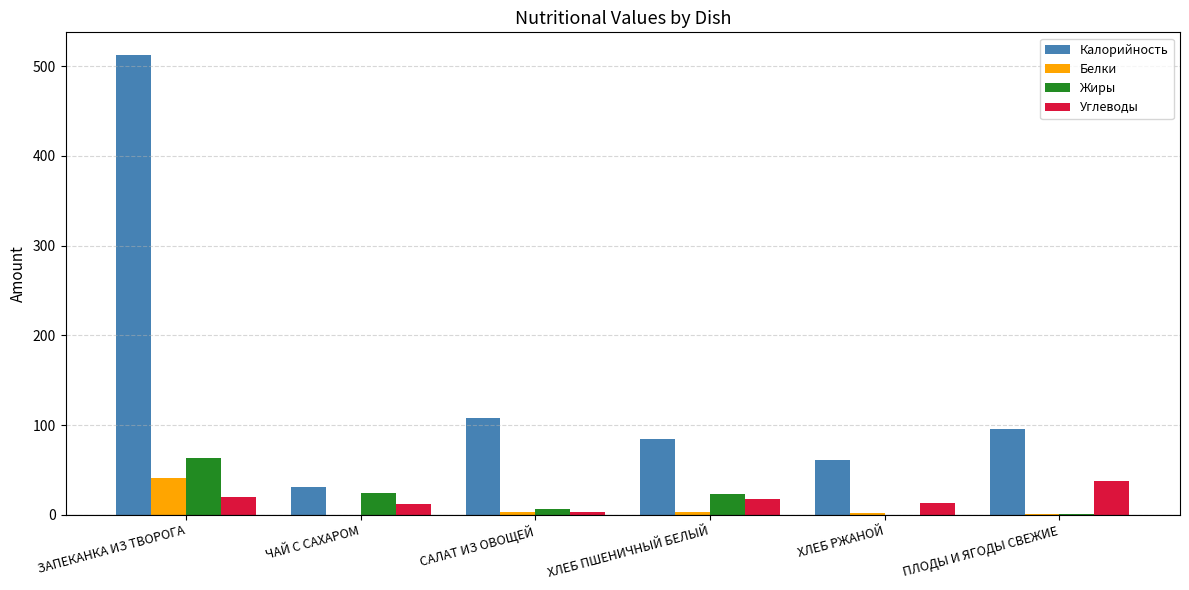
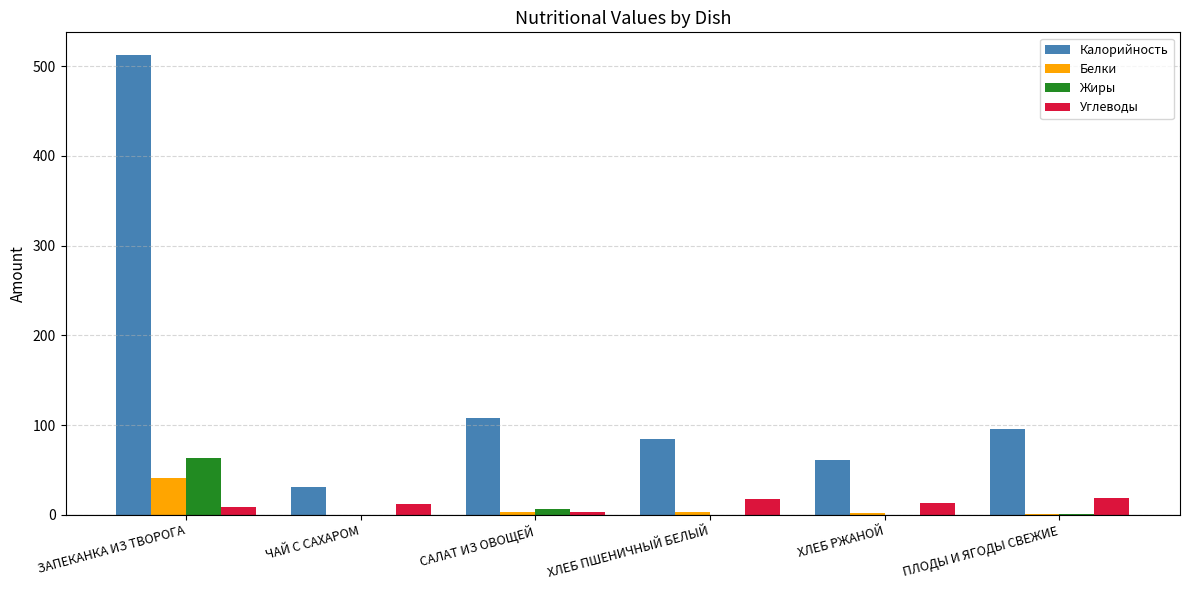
Углеводы, ЗАПЕКАНКА ИЗ ТВОРОГА: 20 -> 10
Жиры, ЧАЙ С САХАРОМ: 20 -> 0
Жиры, ХЛЕБ ПШЕНИЧНЫЙ БЕЛЫЙ: 20 -> 0
Углеводы, ПЛОДЫ И ЯГОДЫ СВЕЖИЕ: 40 -> 20
